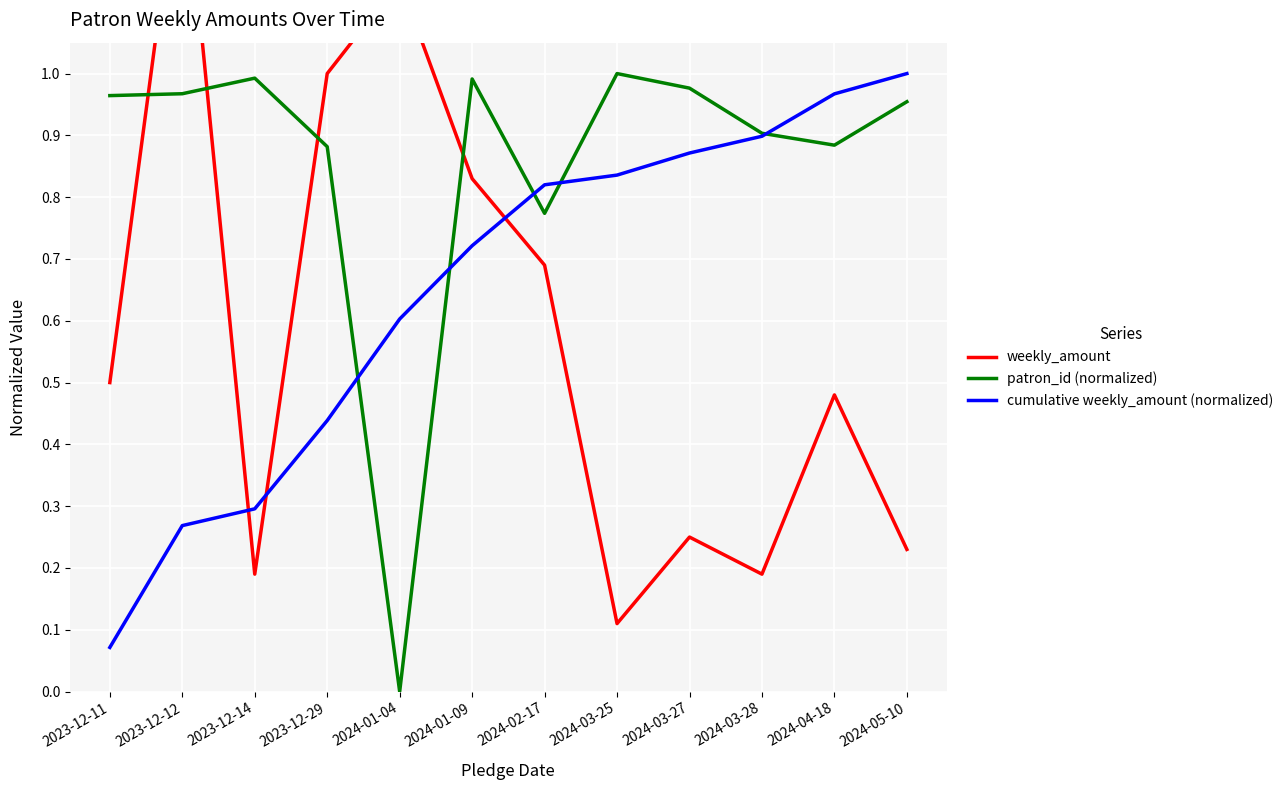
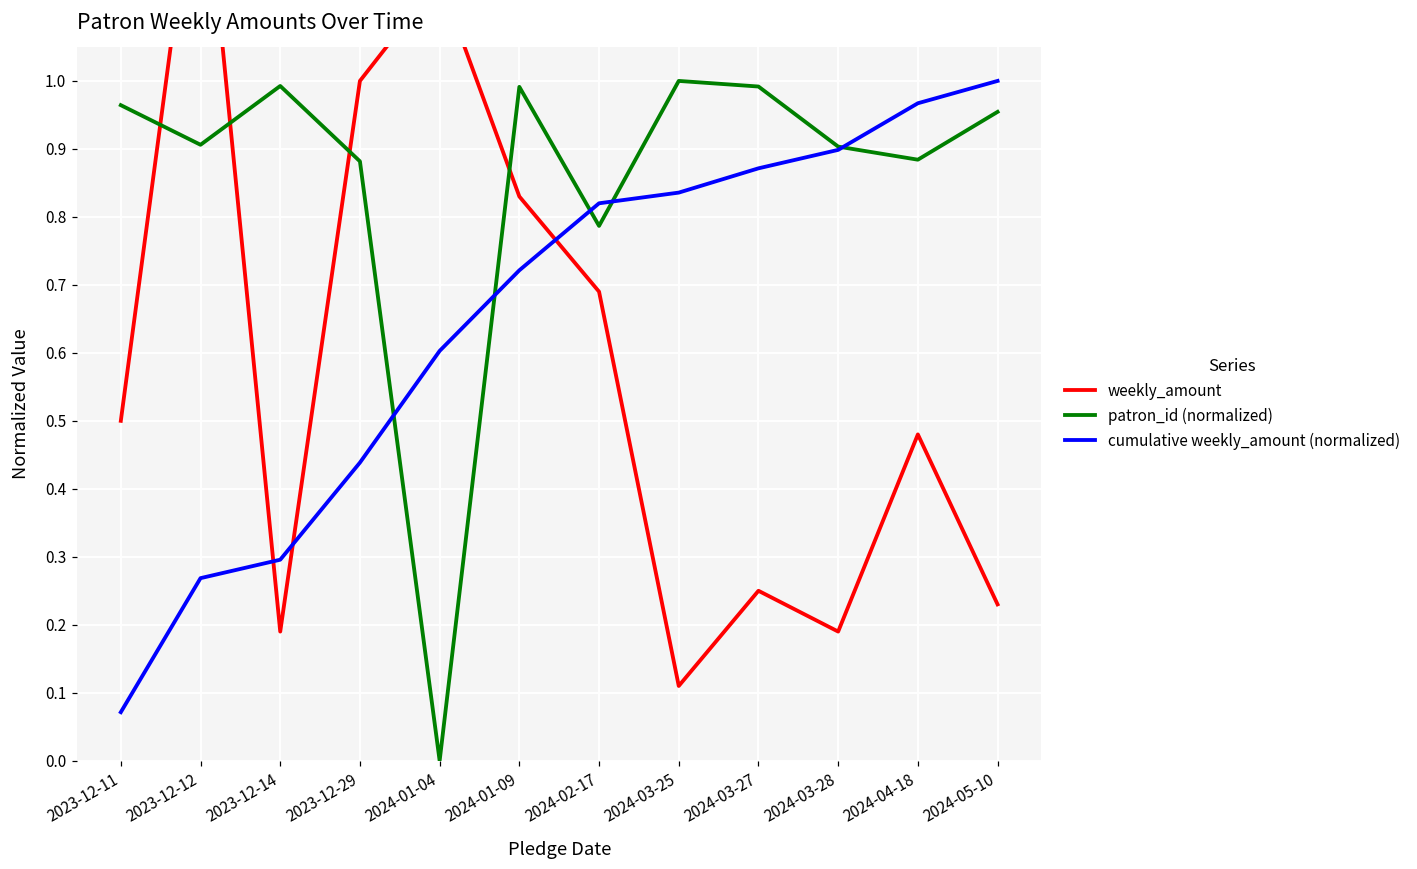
patron_id (normalized), 2023-12-12: 0.97 -> 0.91
patron_id (normalized), 2024-02-17: 0.77 -> 0.79
patron_id (normalized), 2024-03-27: 0.98 -> 0.99
